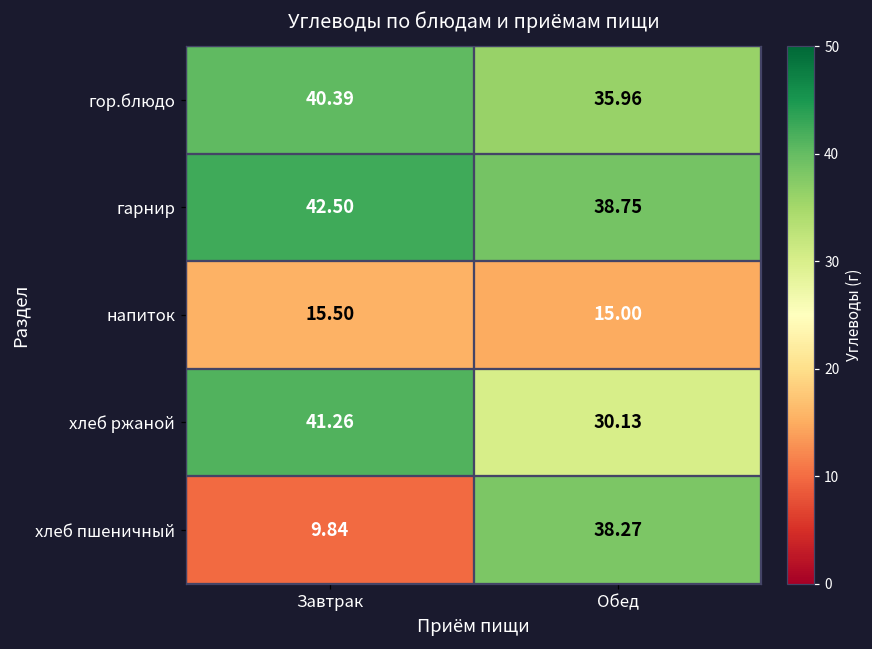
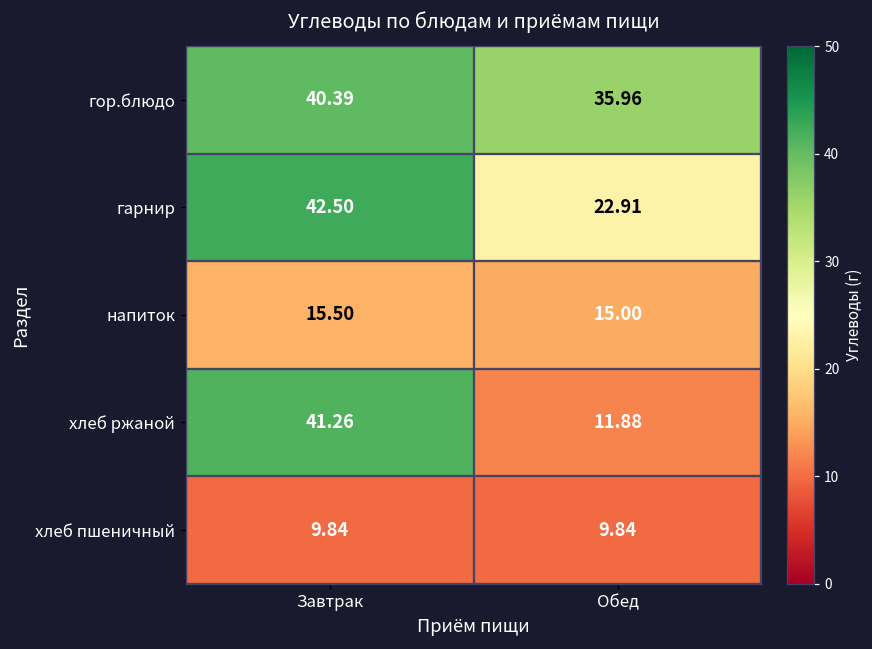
гарнир, Обед: 38.75 -> 22.91
хлеб ржаной, Обед: 30.13 -> 11.88
хлеб пшеничный, Обед: 38.27 -> 9.84
